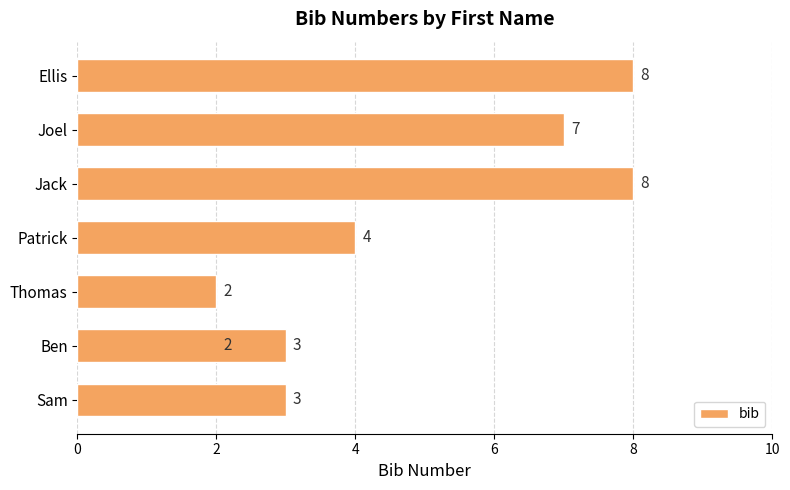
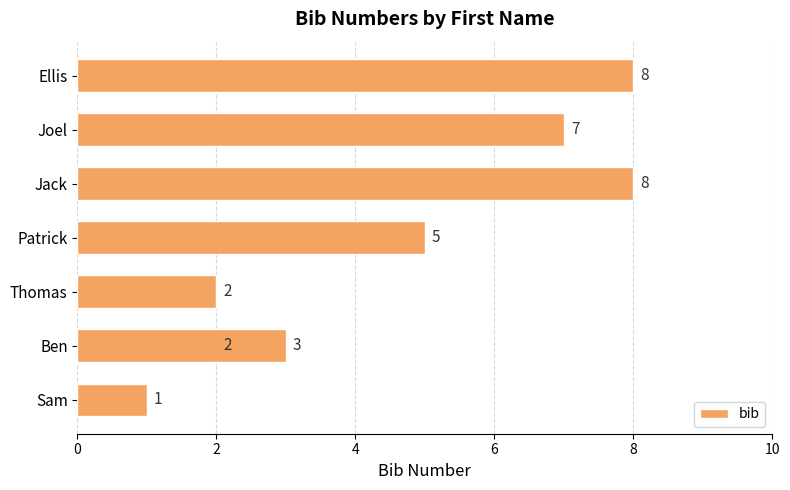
Patrick: 4 -> 5
Sam: 3 -> 1
